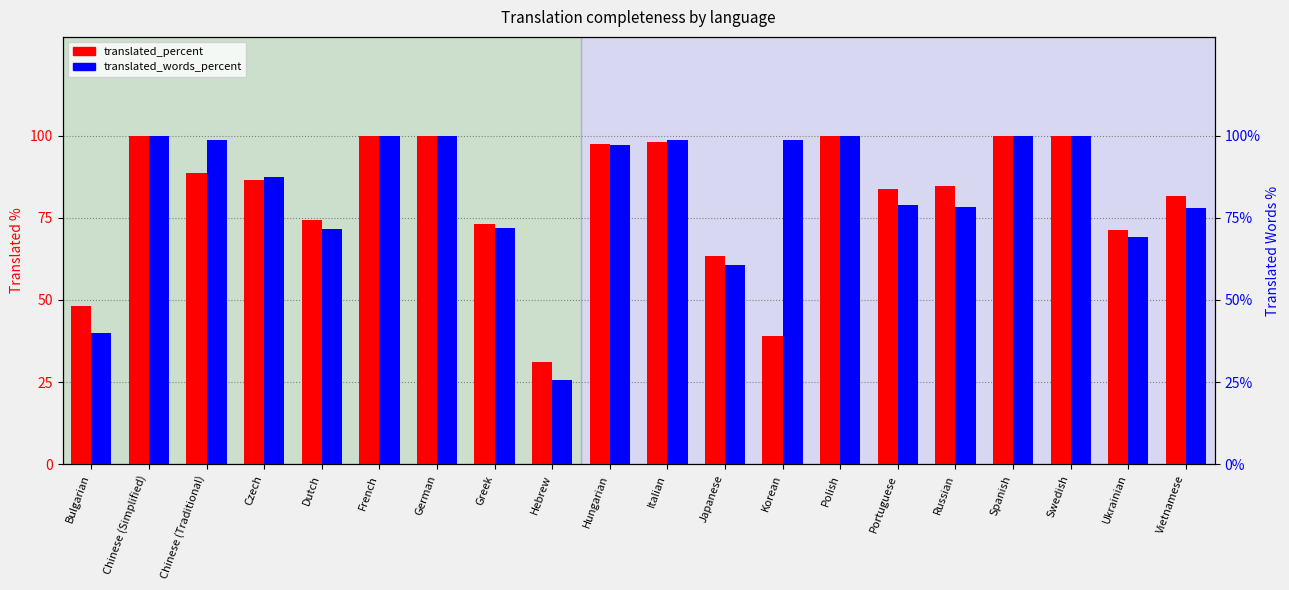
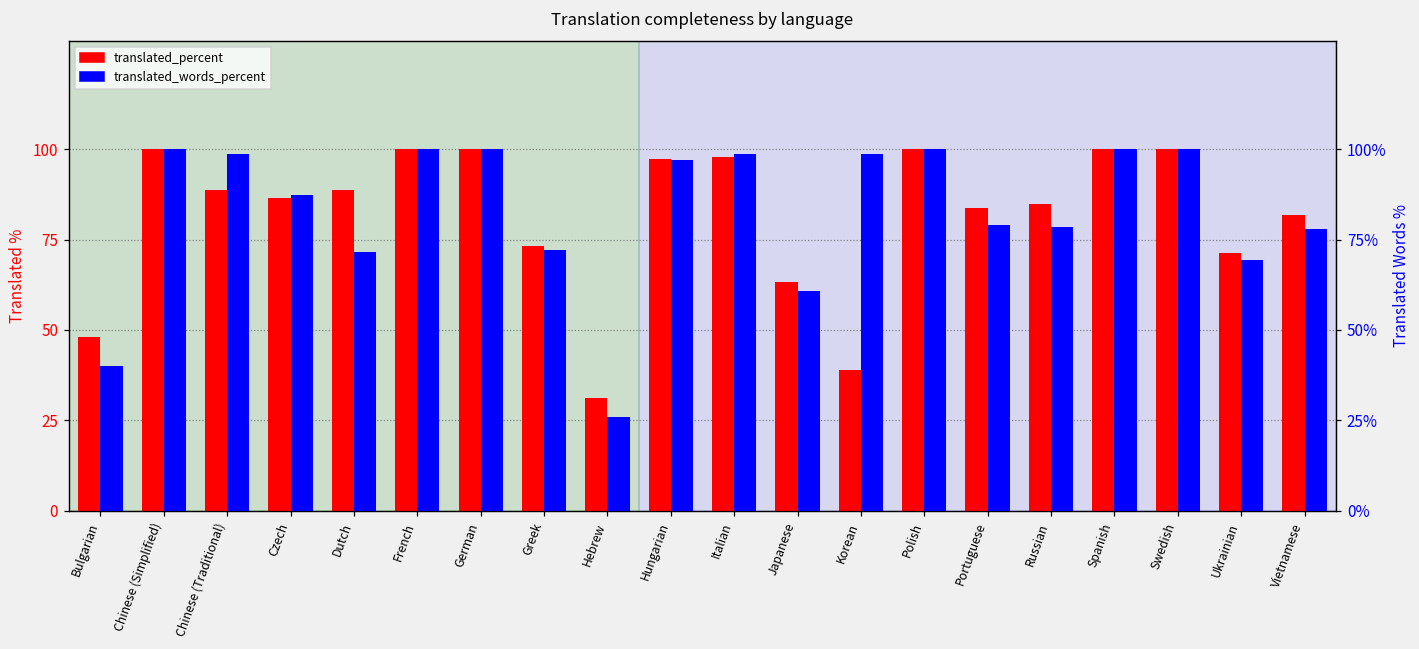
translated_percent, Dutch: 74 -> 89
